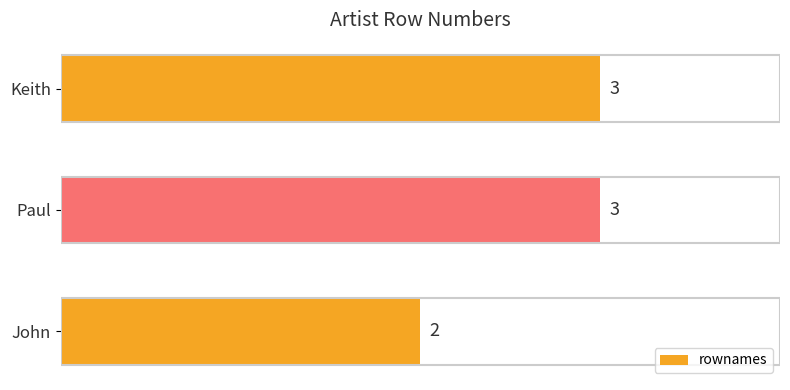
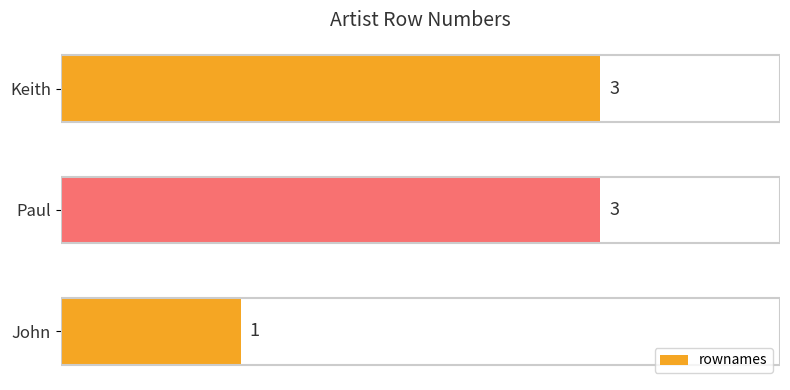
John: 2 -> 1
